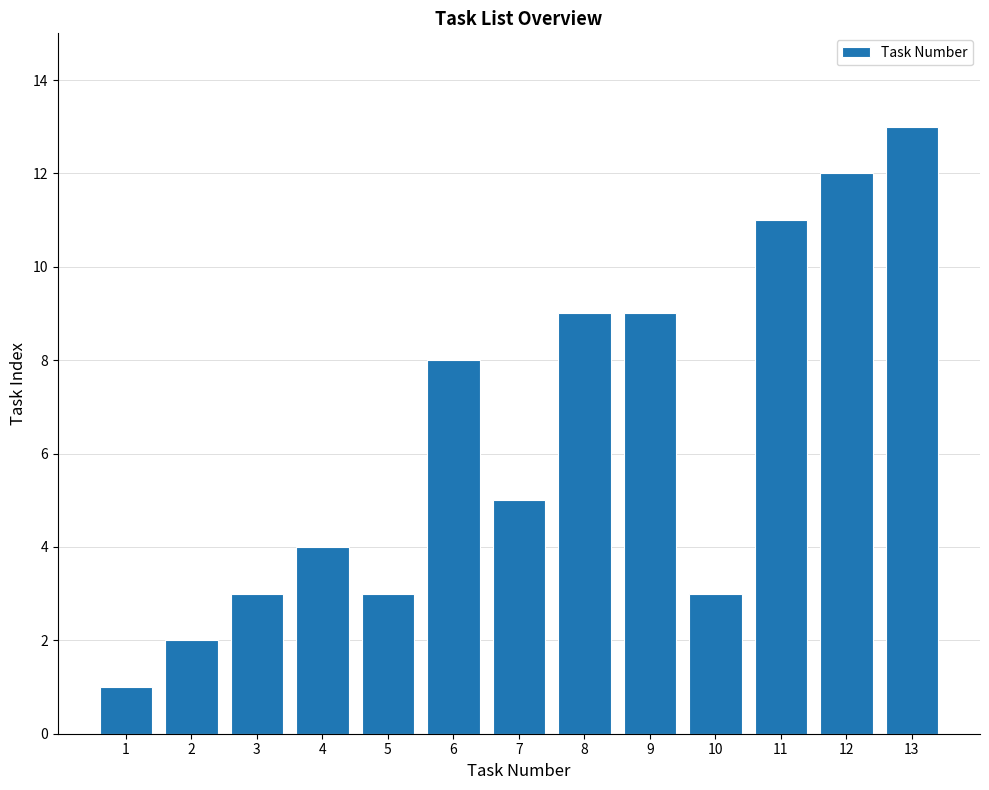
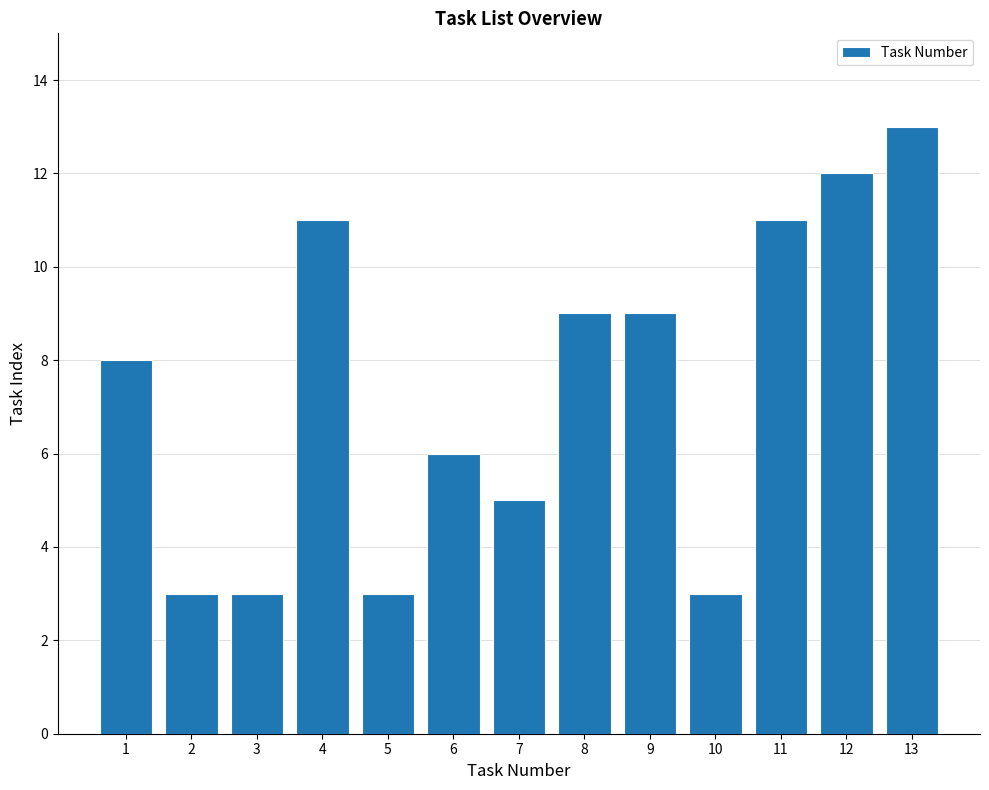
1: 1 -> 8
2: 2 -> 3
4: 4 -> 11
6: 8 -> 6
